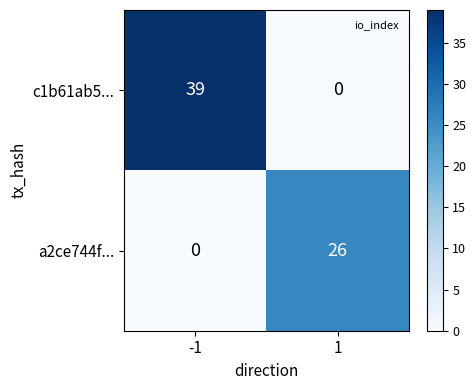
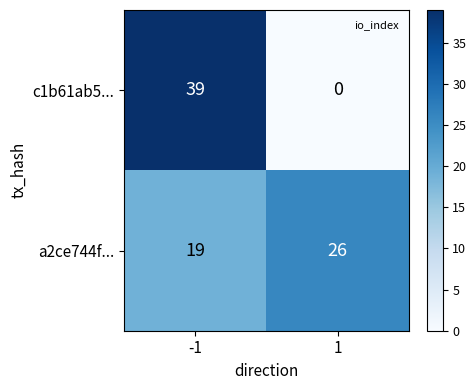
a2ce744f..., -1: 0 -> 19
